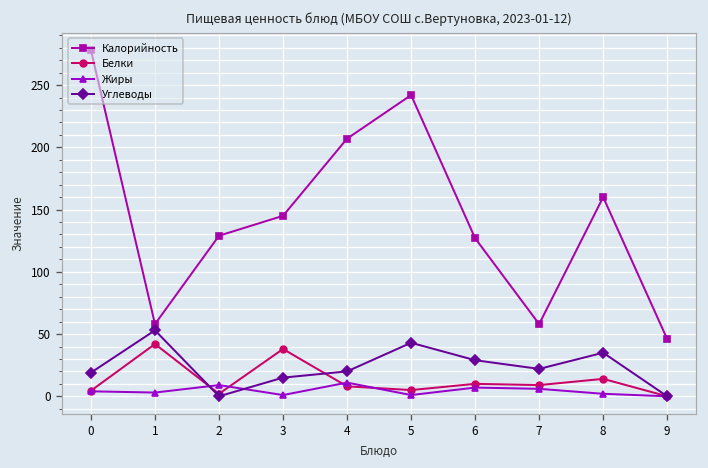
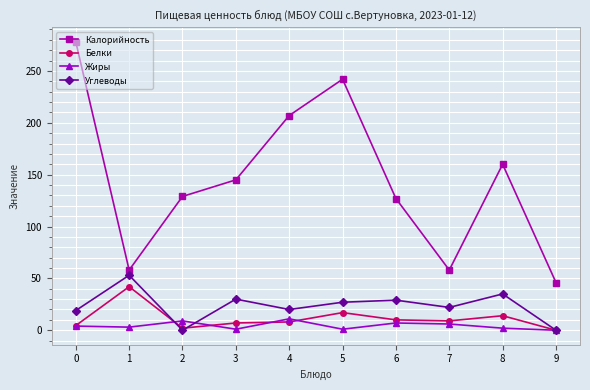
Белки, 3: 38 -> 7
Углеводы, 3: 15 -> 30
Белки, 5: 5 -> 17
Углеводы, 5: 43 -> 27
